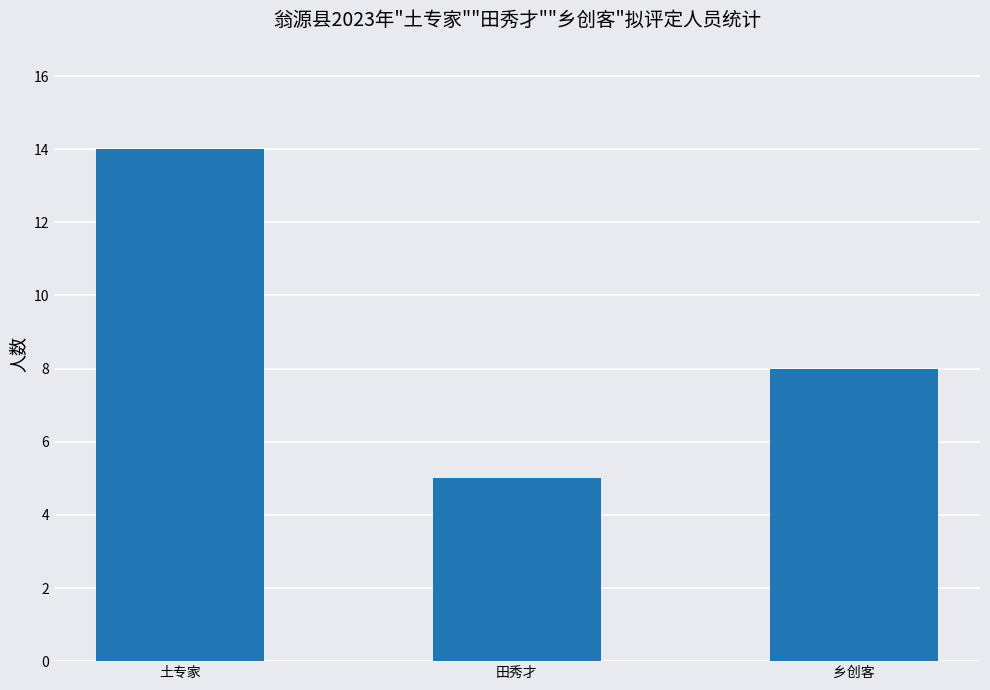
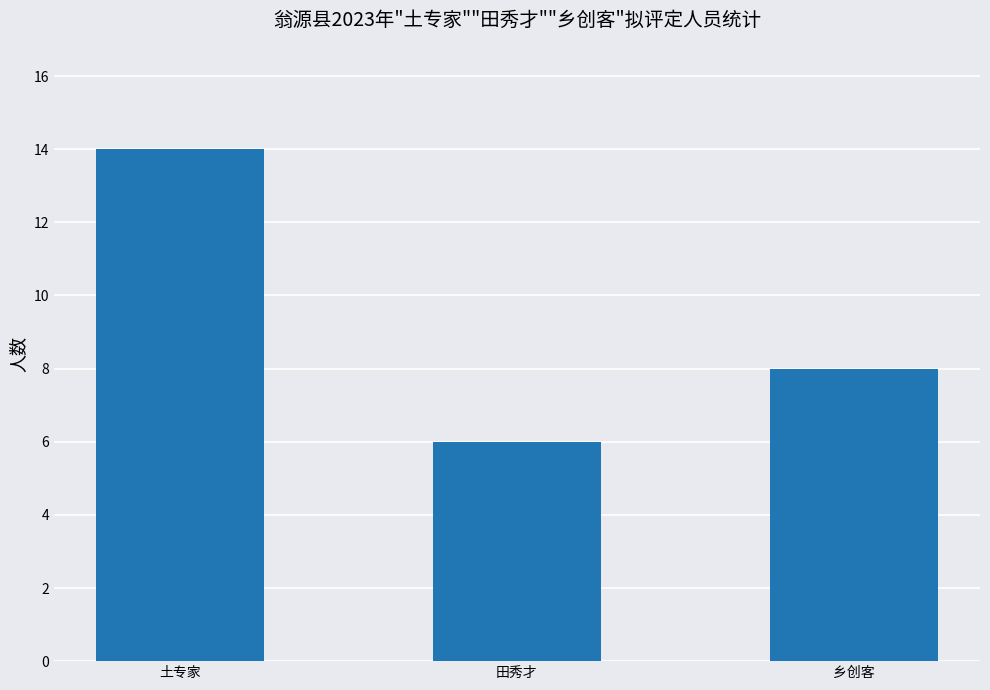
田秀才: 5 -> 6
